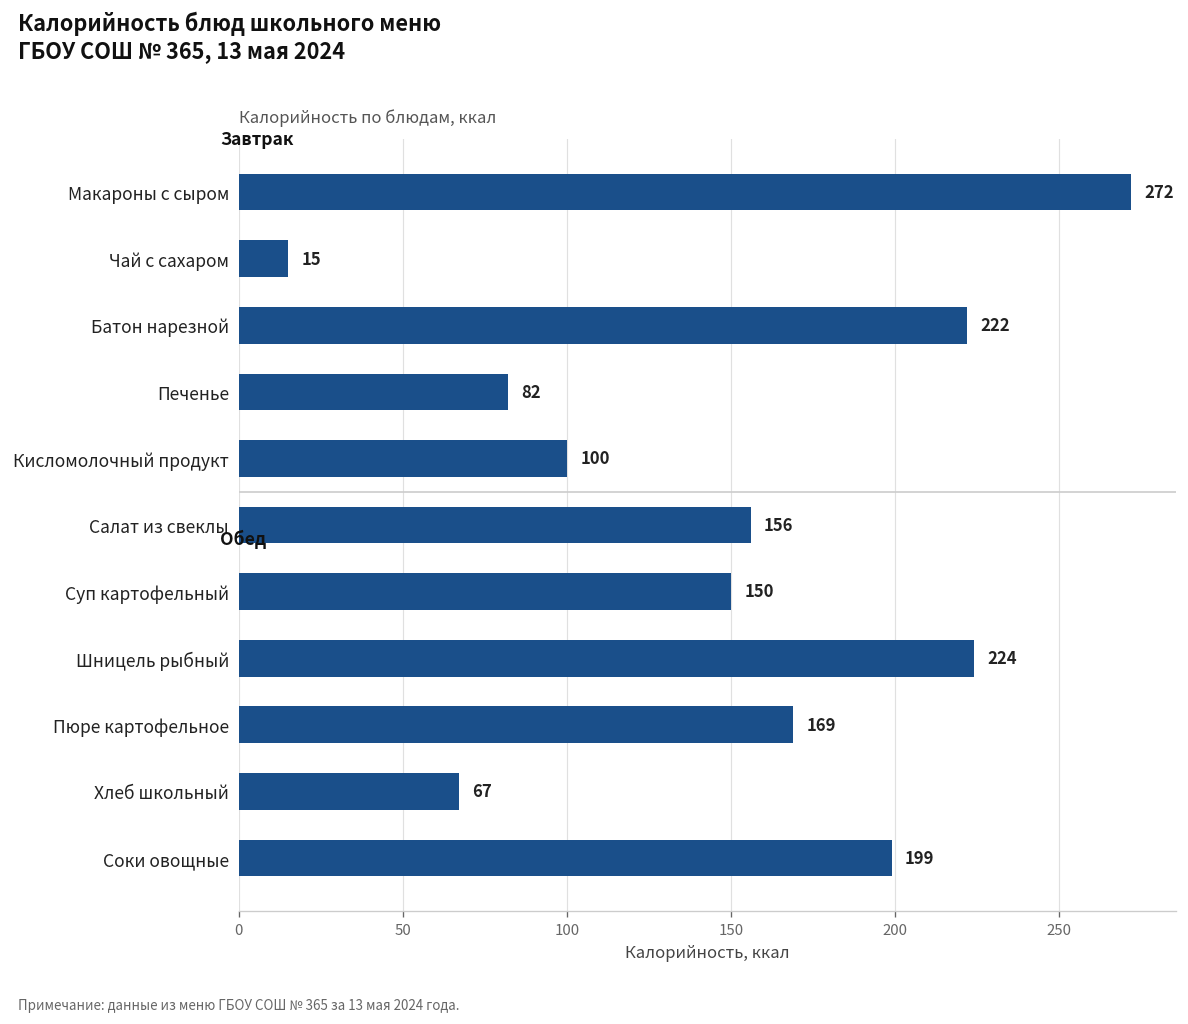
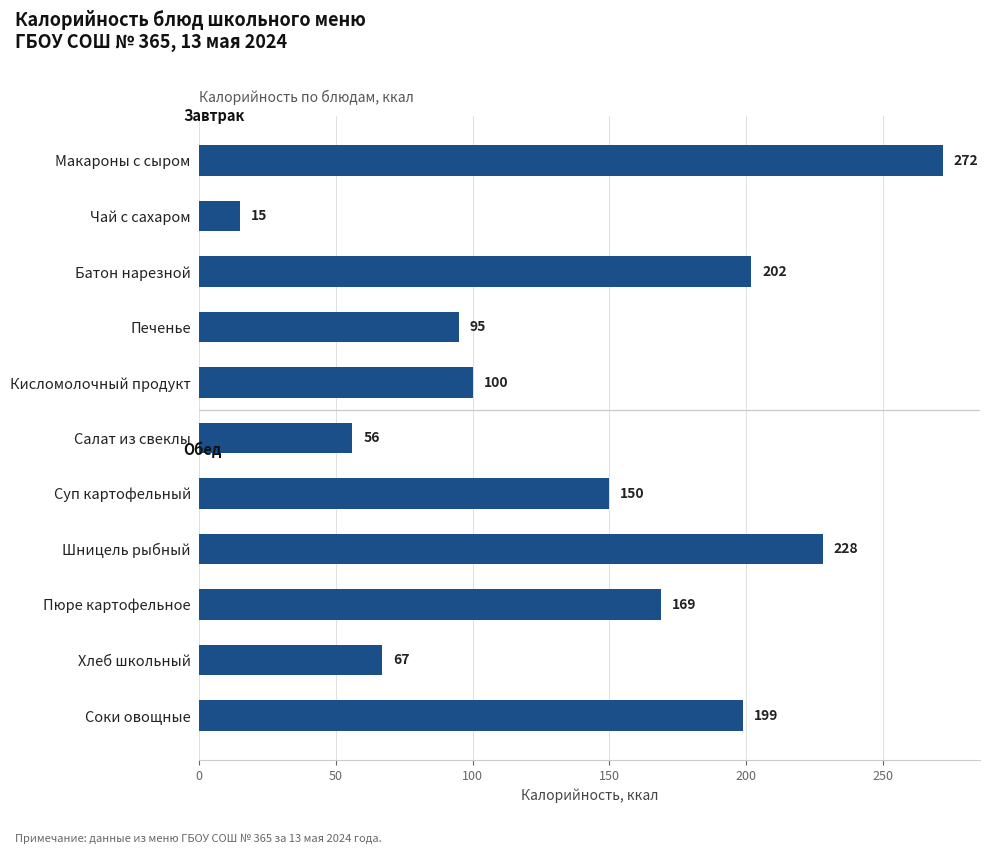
Батон нарезной: 222 -> 202
Печенье: 82 -> 95
Салат из свеклы: 156 -> 56
Шницель рыбный: 224 -> 228
